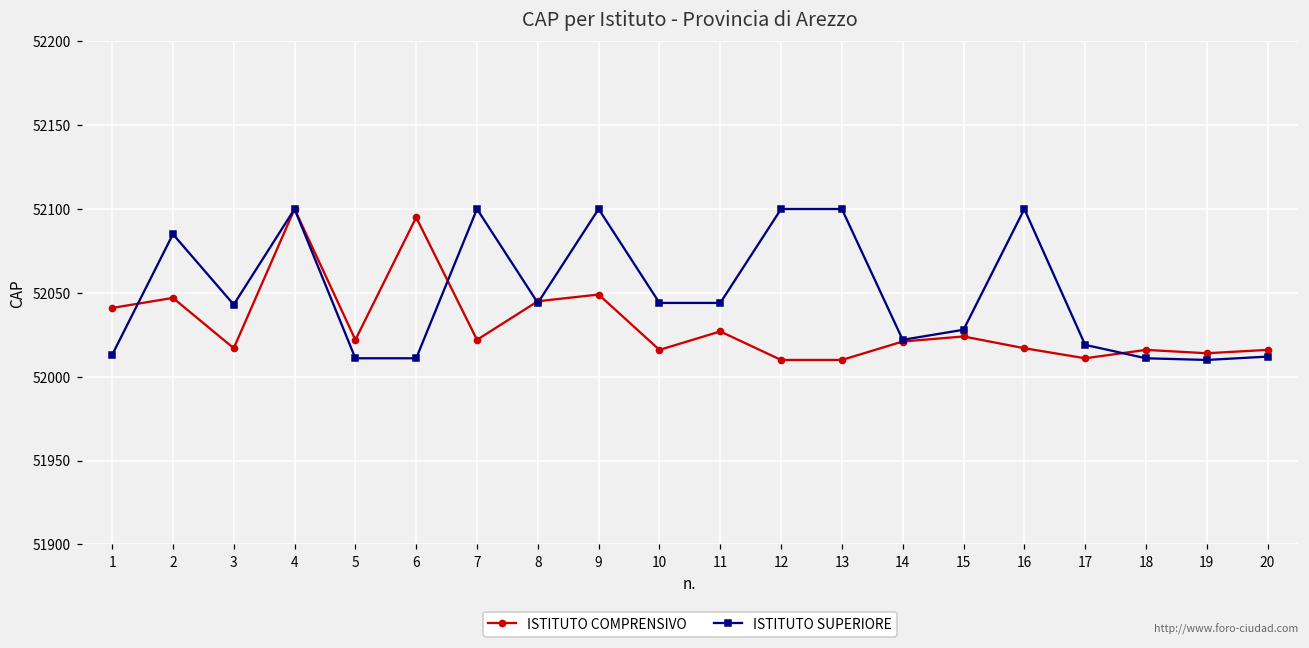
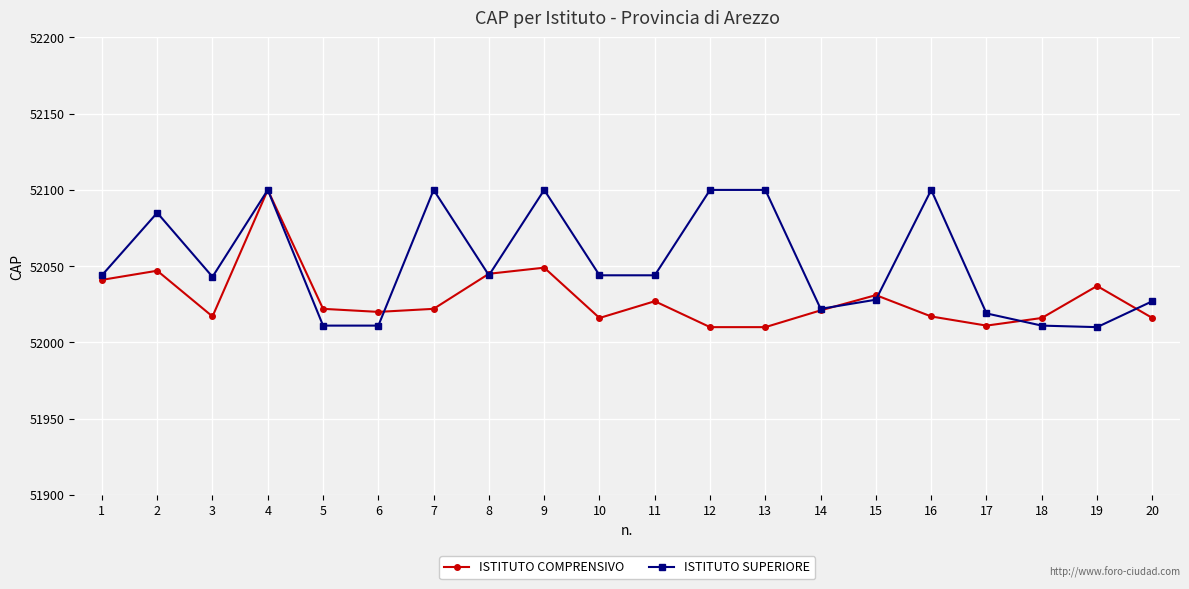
ISTITUTO SUPERIORE, 1: 52013 -> 52044
ISTITUTO COMPRENSIVO, 6: 52095 -> 52020
ISTITUTO COMPRENSIVO, 15: 52024 -> 52031
ISTITUTO COMPRENSIVO, 19: 52014 -> 52037
ISTITUTO SUPERIORE, 20: 52012 -> 52027
